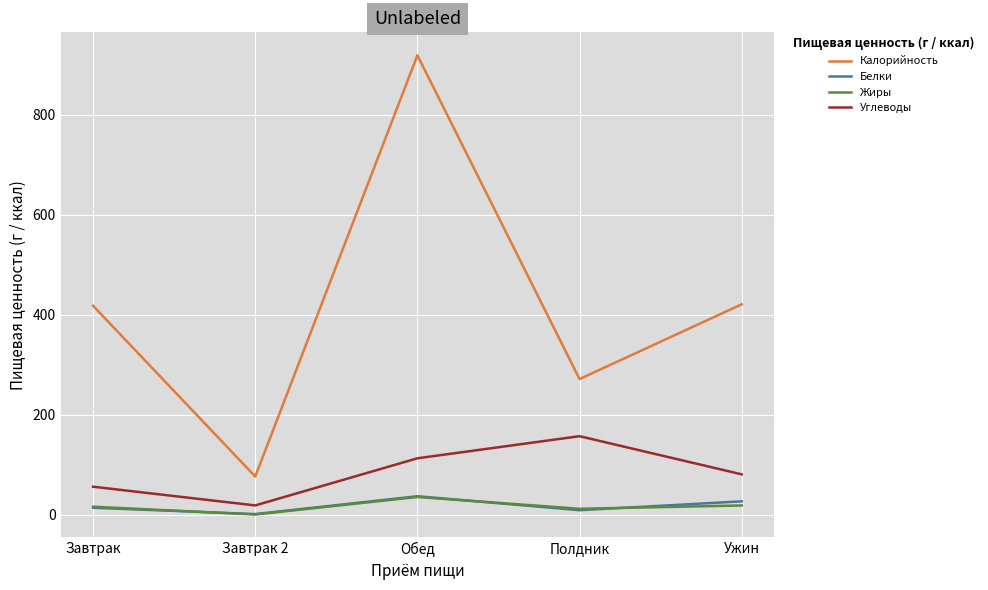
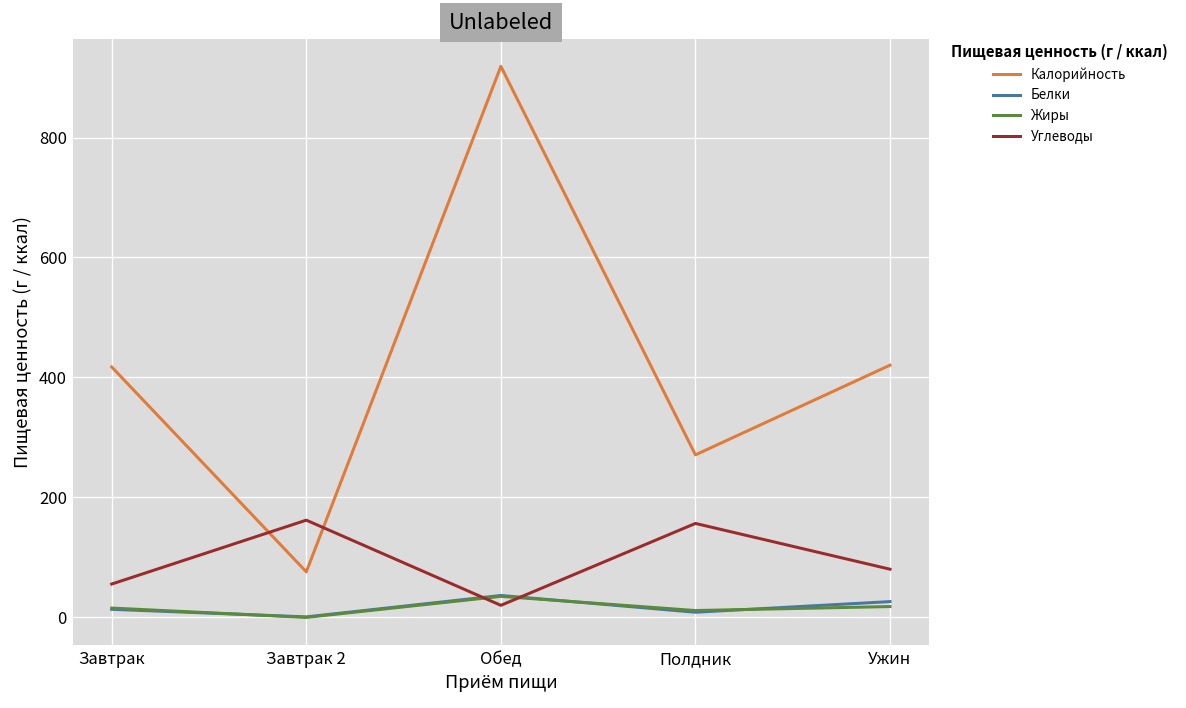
Углеводы, Завтрак 2: 20 -> 160
Углеводы, Обед: 110 -> 20
